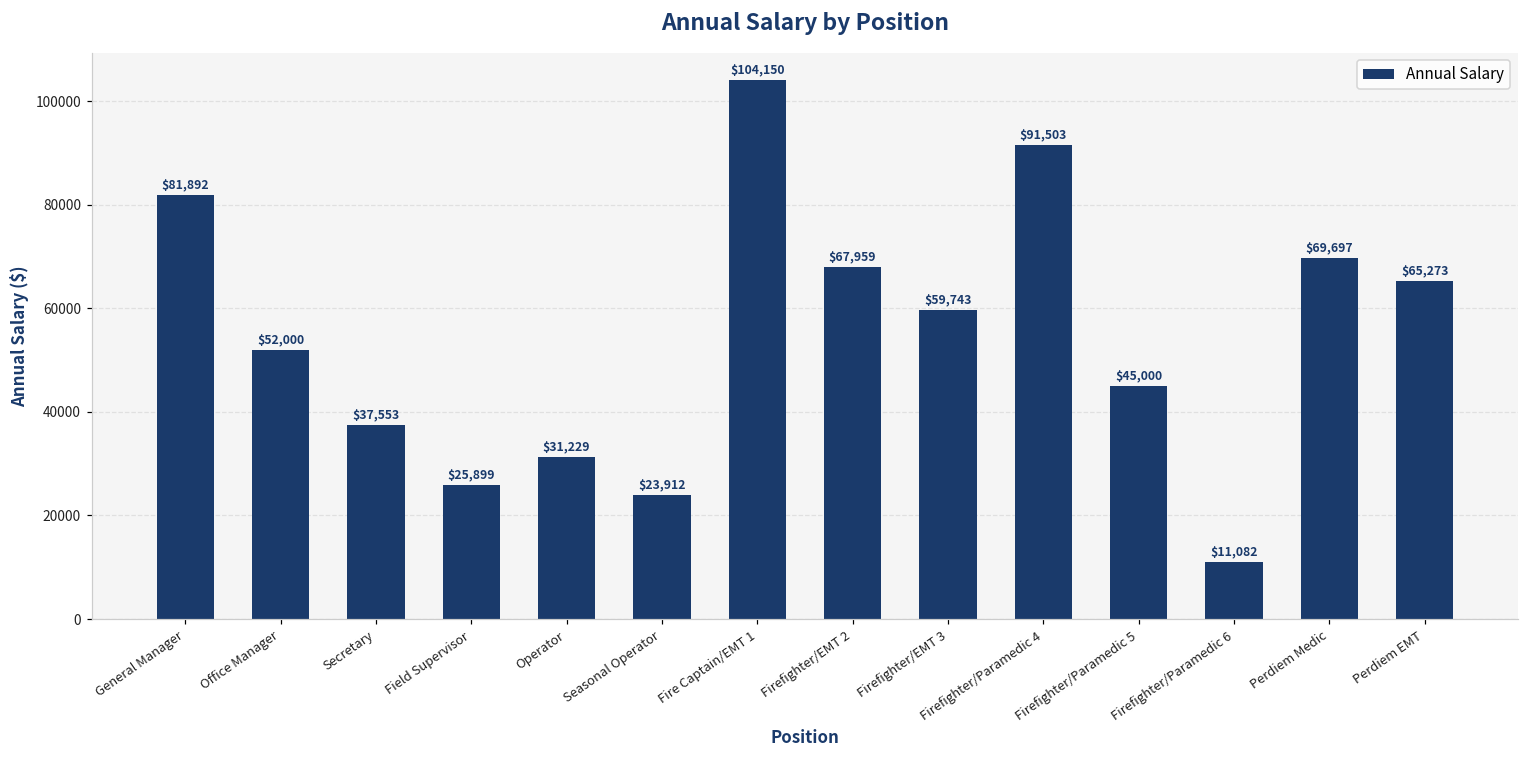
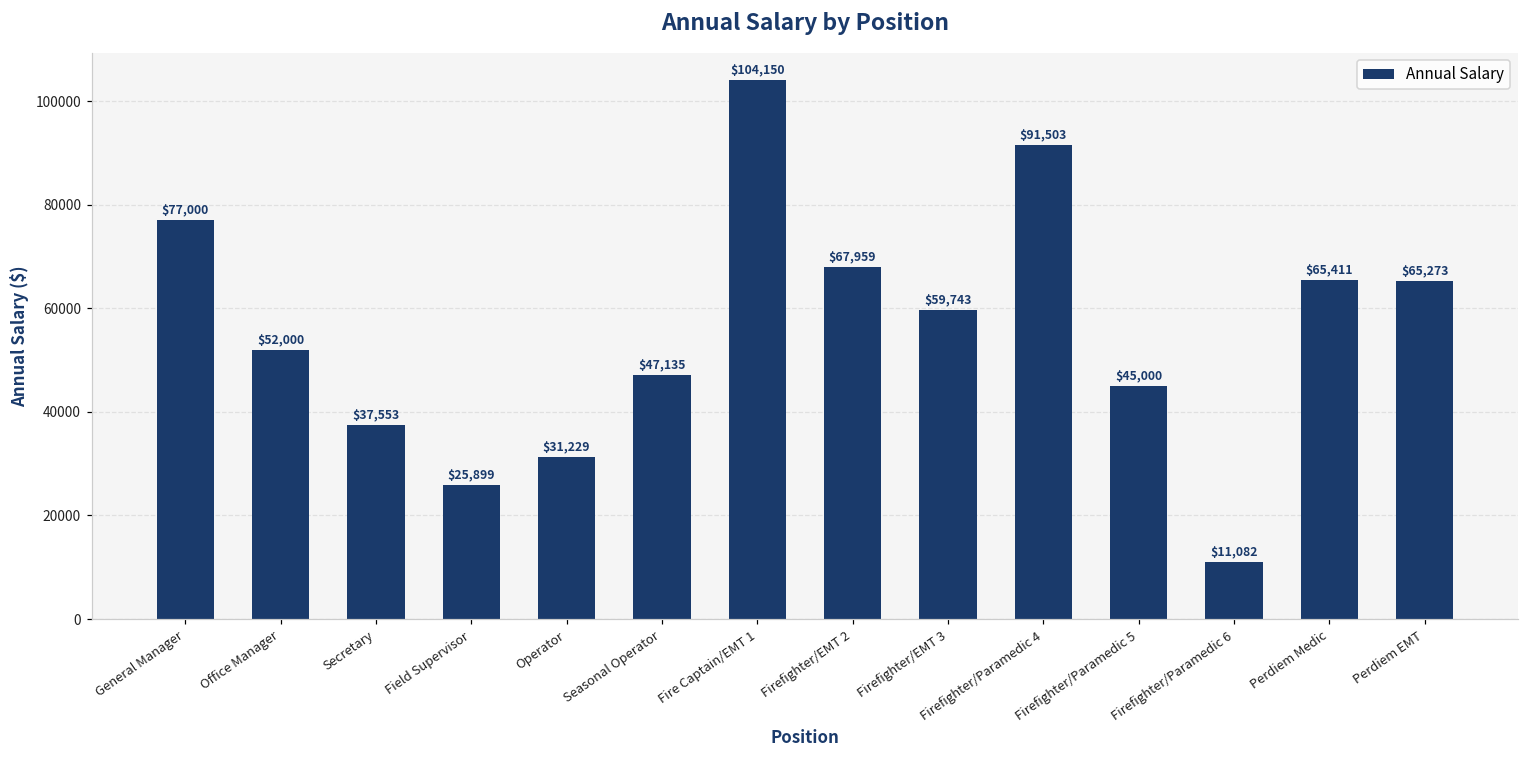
General Manager: $81,892 -> $77,000
Seasonal Operator: $23,912 -> $47,135
Perdiem Medic: $69,697 -> $65,411
